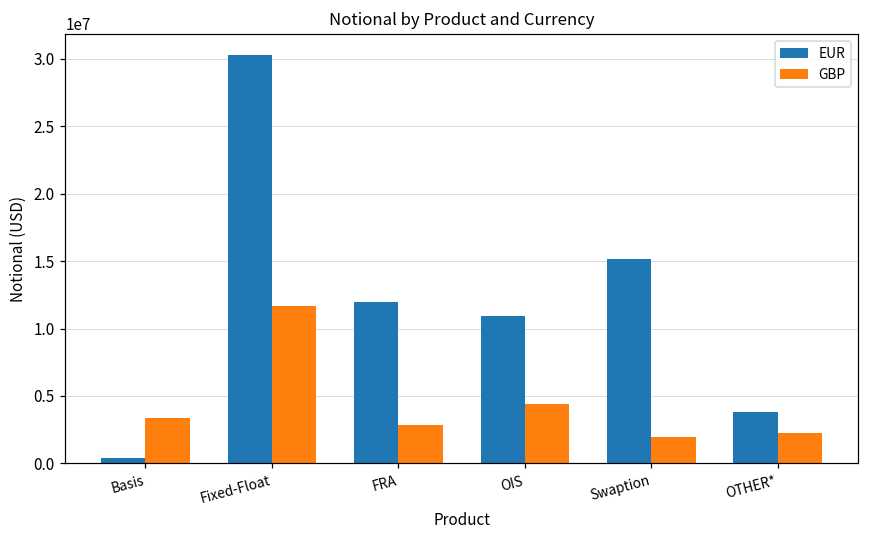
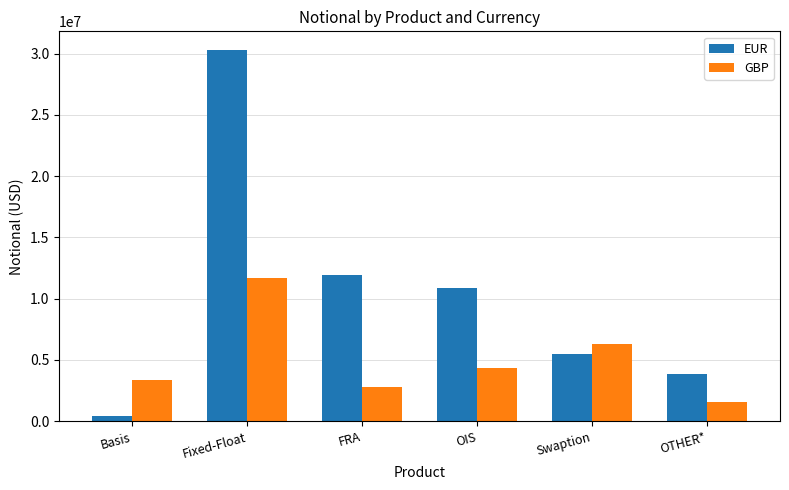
EUR, Swaption: 15200000 -> 5500000
GBP, Swaption: 2000000 -> 6300000
GBP, OTHER*: 2300000 -> 1600000
